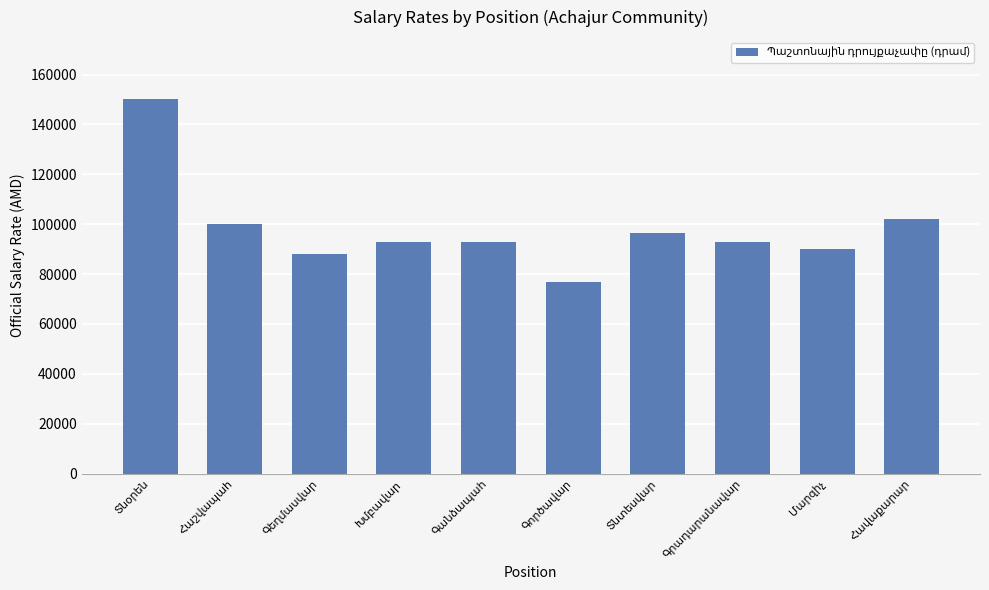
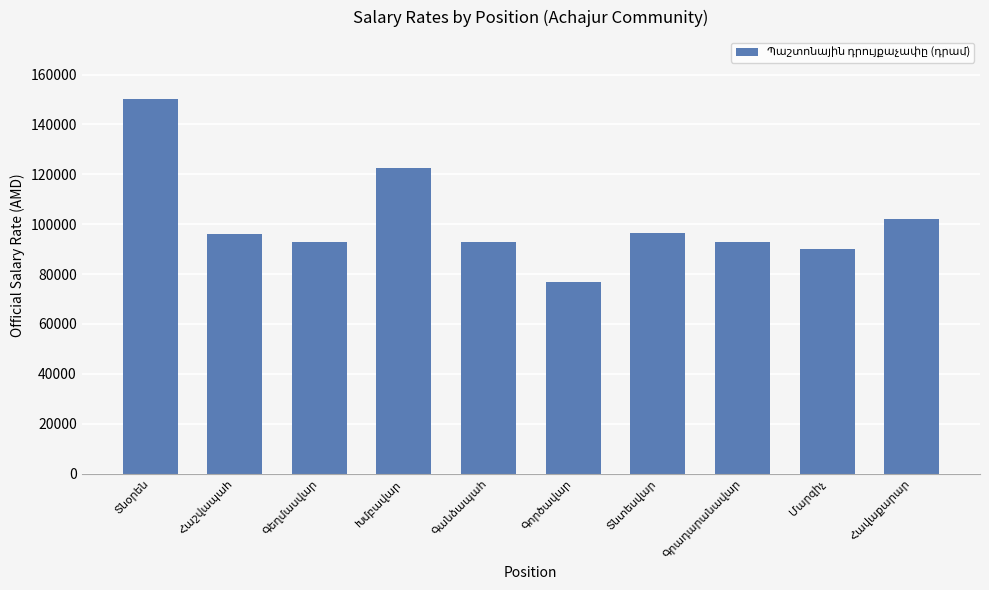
Հաշվապահ: 100000 -> 96000
Գեղմասվար: 88000 -> 93000
Խմբավար: 93000 -> 123000
